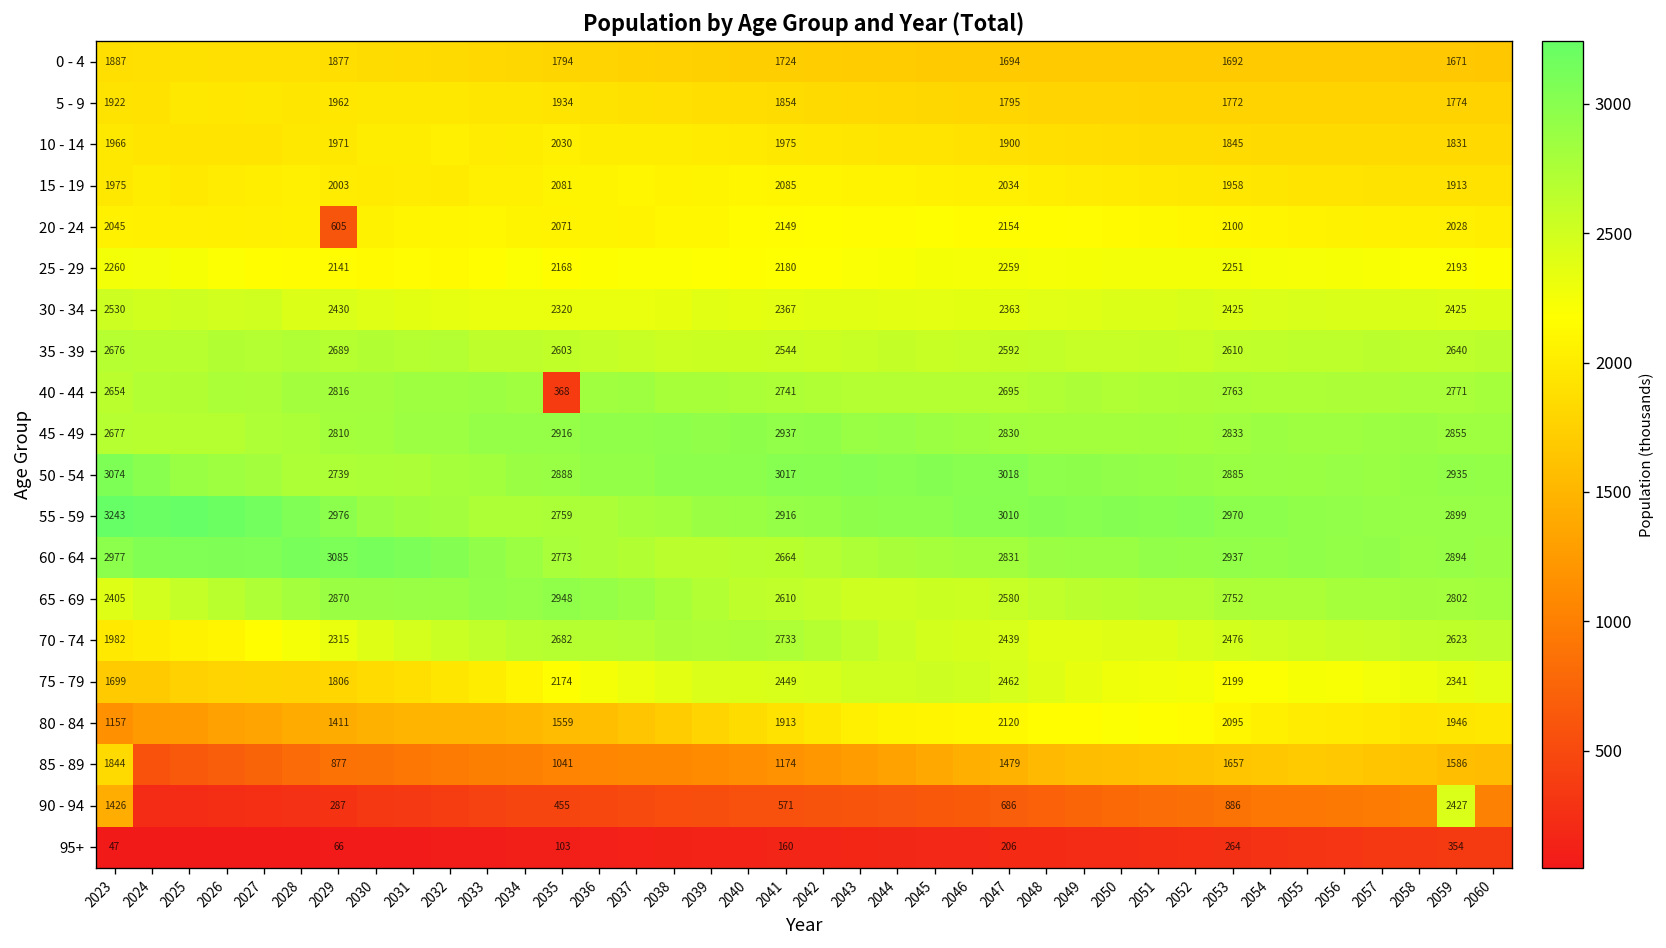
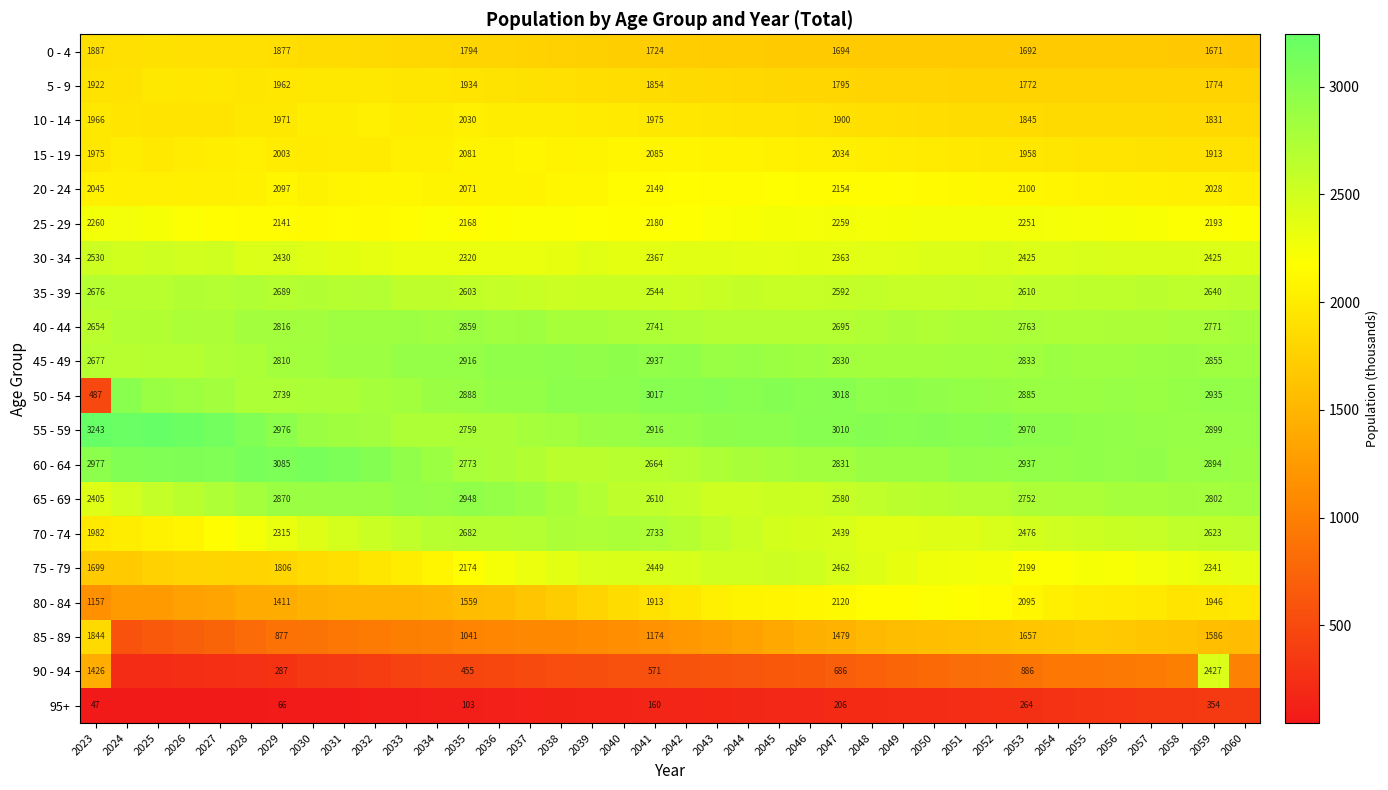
20 - 24, 2029: 605 -> 2097
40 - 44, 2035: 368 -> 2859
50 - 54, 2023: 3074 -> 487
